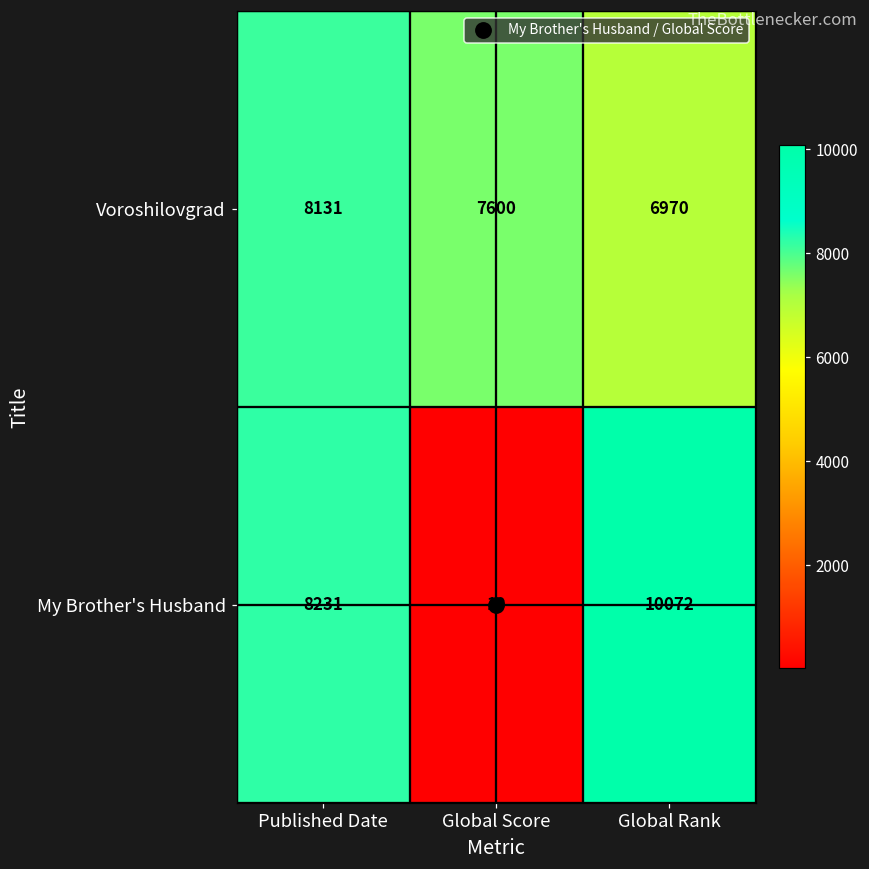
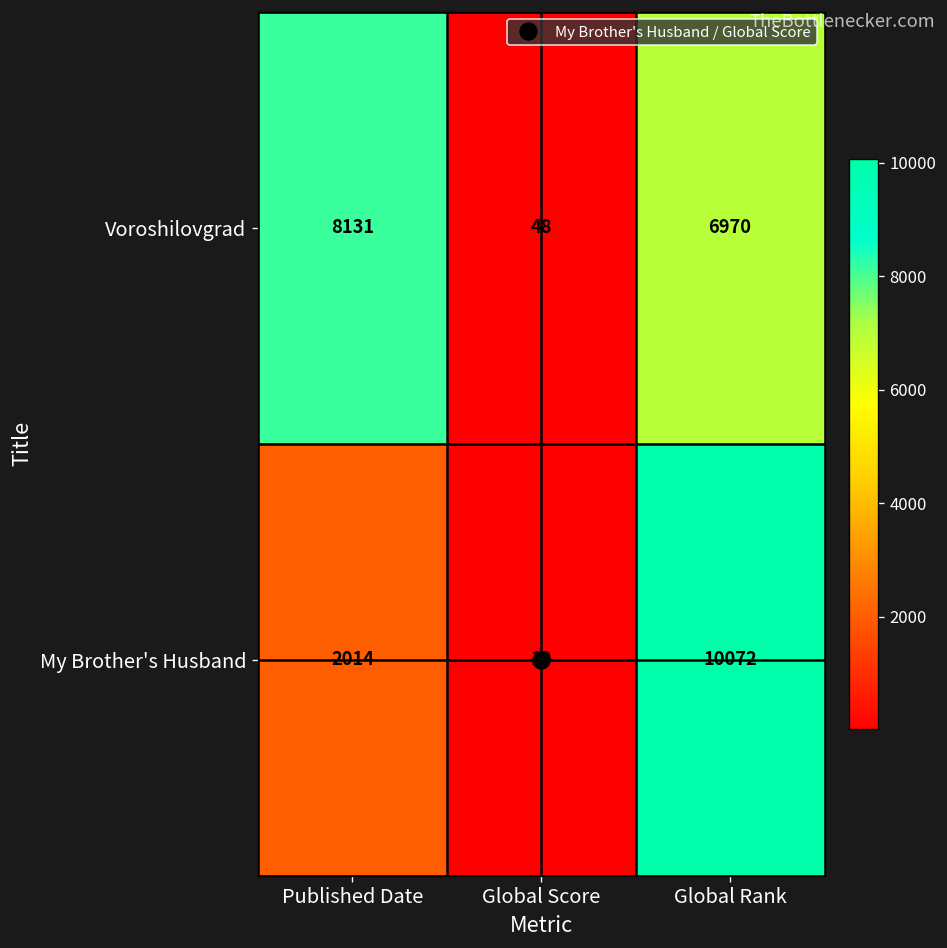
Voroshilovgrad, Global Score: 7600 -> 48
My Brother's Husband, Published Date: 8231 -> 2014
